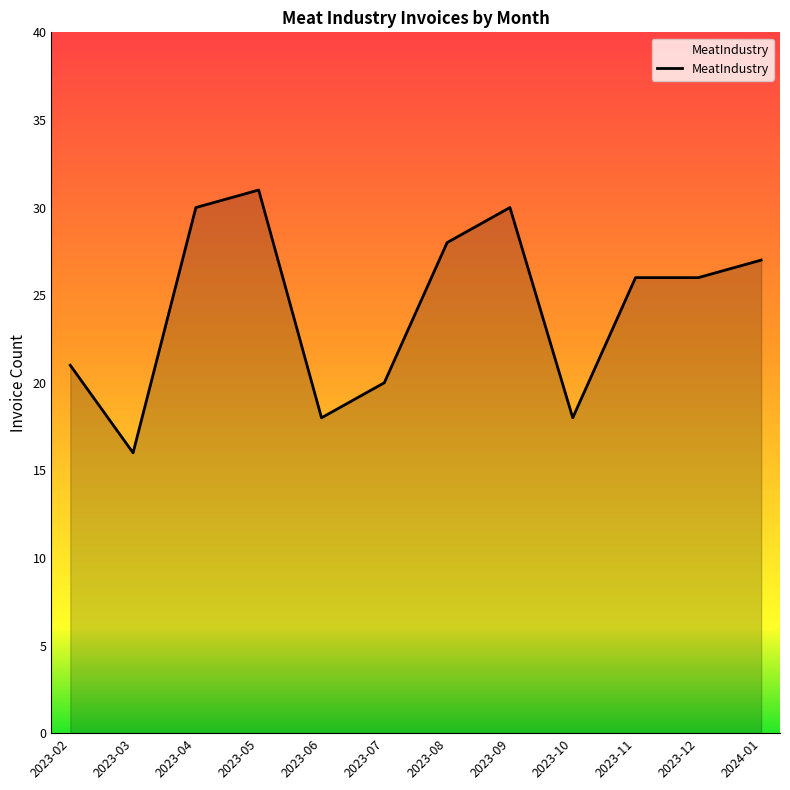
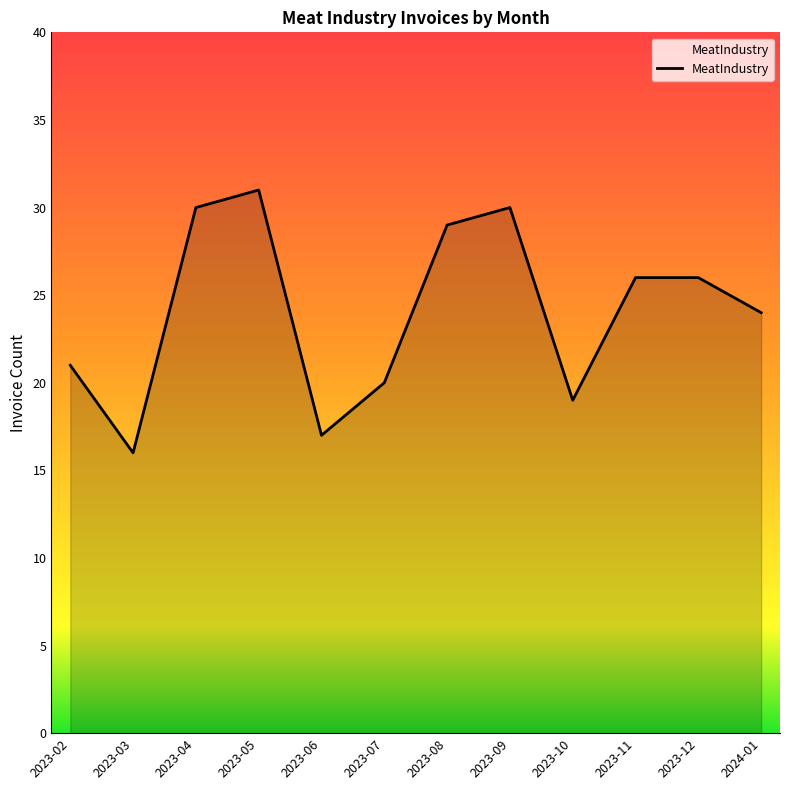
2023-06: 18 -> 17
2023-08: 28 -> 29
2023-10: 18 -> 19
2024-01: 27 -> 24
